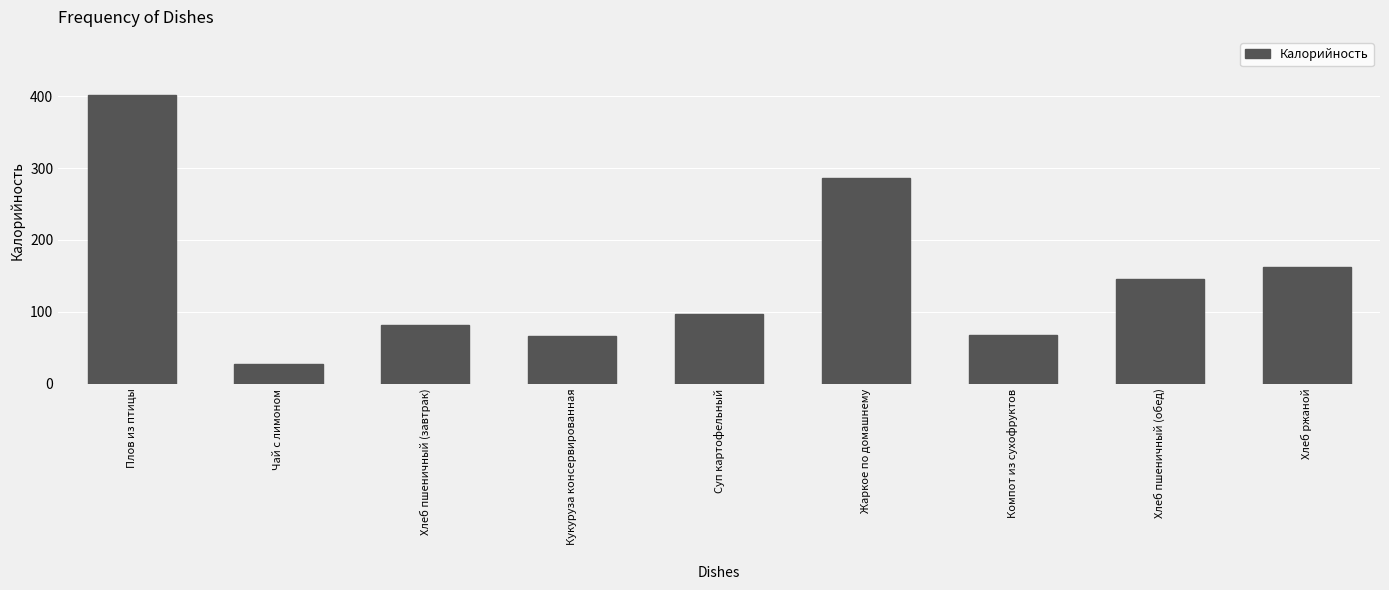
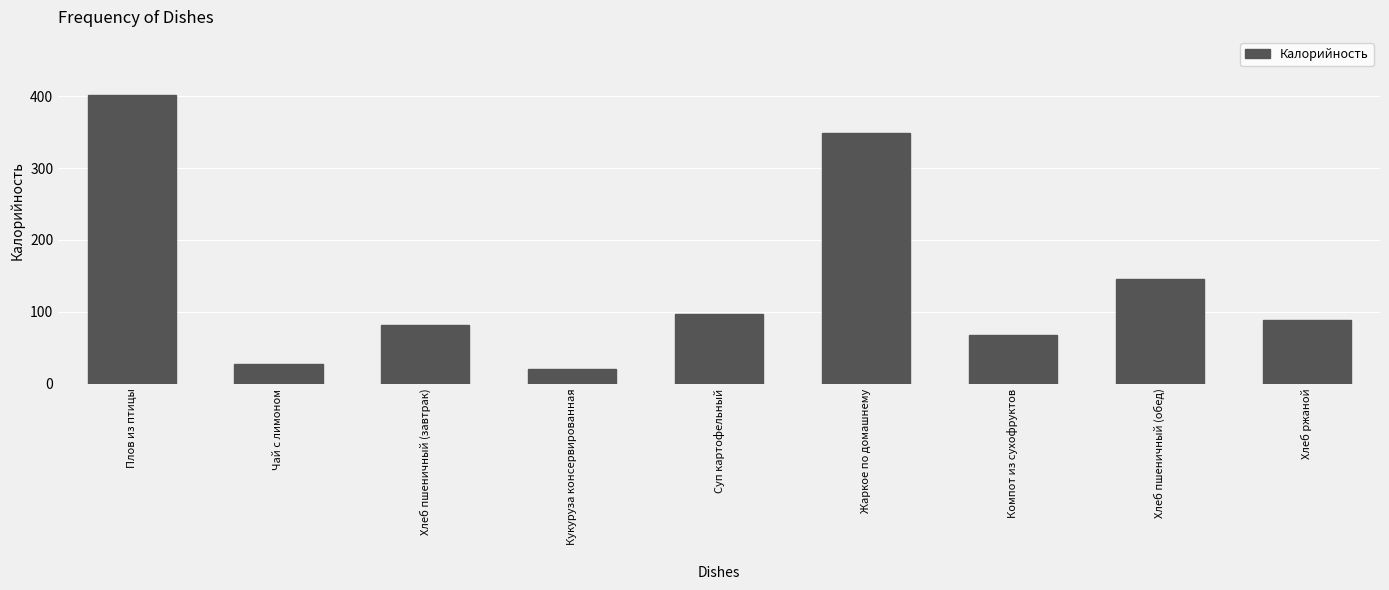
Кукуруза консервированная: 70 -> 20
Жаркое по домашнему: 290 -> 350
Хлеб ржаной: 160 -> 90
